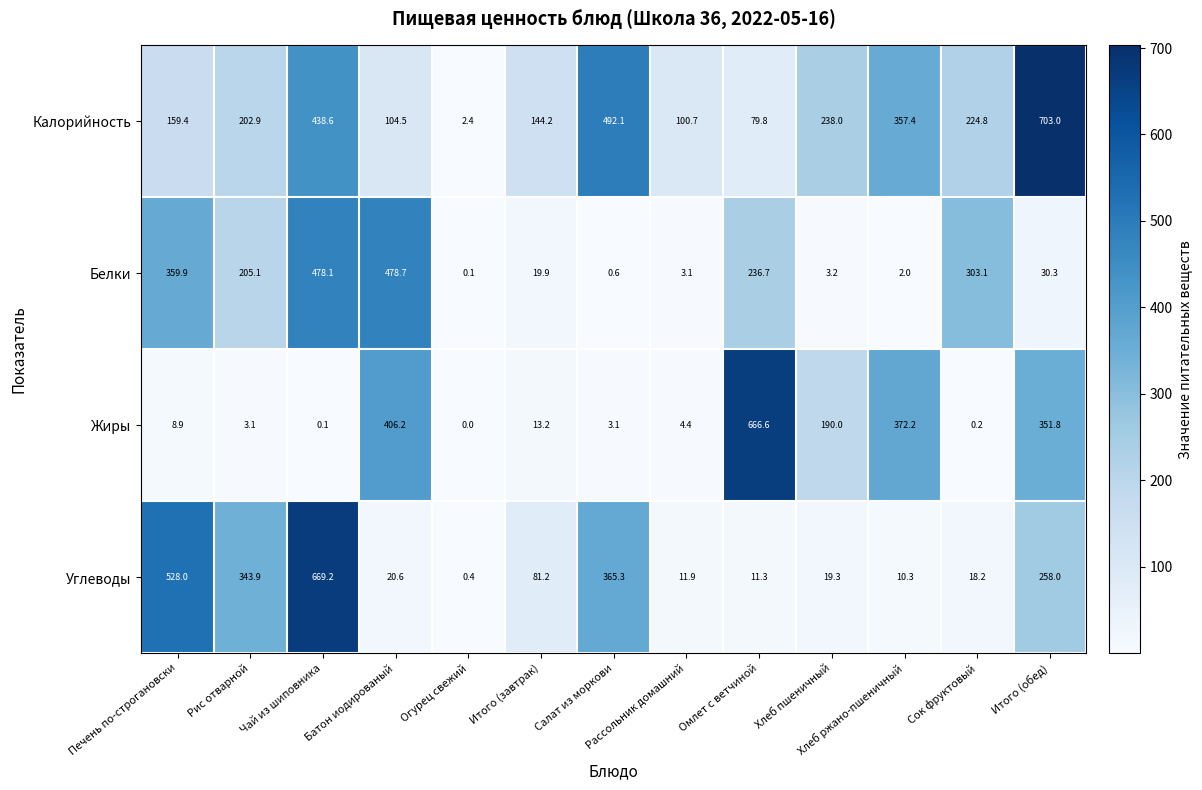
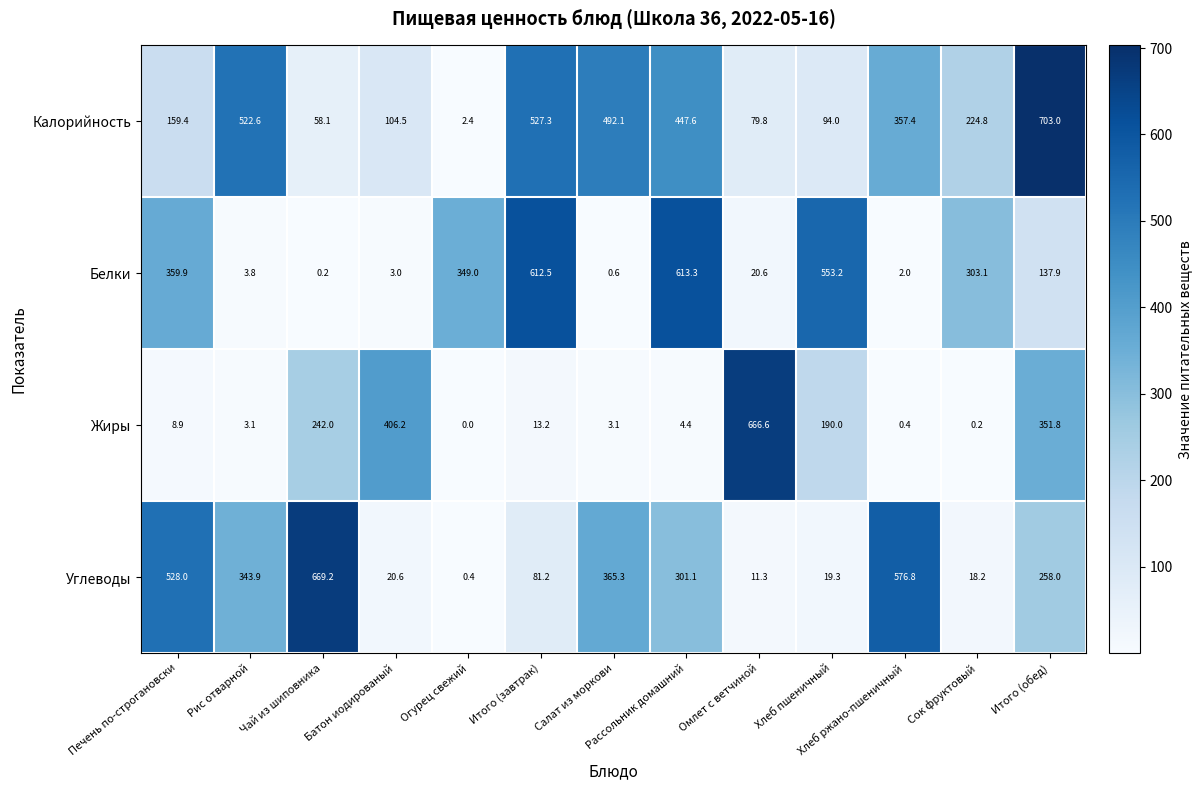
Калорийность, Рис отварной: 202.9 -> 522.6
Калорийность, Чай из шиповника: 438.6 -> 58.1
Калорийность, Итого (завтрак): 144.2 -> 527.3
Калорийность, Рассольник домашний: 100.7 -> 447.6
Калорийность, Хлеб пшеничный: 238.0 -> 94.0
Белки, Рис отварной: 205.1 -> 3.8
Белки, Чай из шиповника: 478.1 -> 0.2
Белки, Батон иодированый: 478.7 -> 3.0
Белки, Огурец свежий: 0.1 -> 349.0
Белки, Итого (завтрак): 19.9 -> 612.5
Белки, Рассольник домашний: 3.1 -> 613.3
Белки, Омлет с ветчиной: 236.7 -> 20.6
Белки, Хлеб пшеничный: 3.2 -> 553.2
Белки, Итого (обед): 30.3 -> 137.9
Жиры, Чай из шиповника: 0.1 -> 242.0
Жиры, Хлеб ржано-пшеничный: 372.2 -> 0.4
Углеводы, Рассольник домашний: 11.9 -> 301.1
Углеводы, Хлеб ржано-пшеничный: 10.3 -> 576.8
